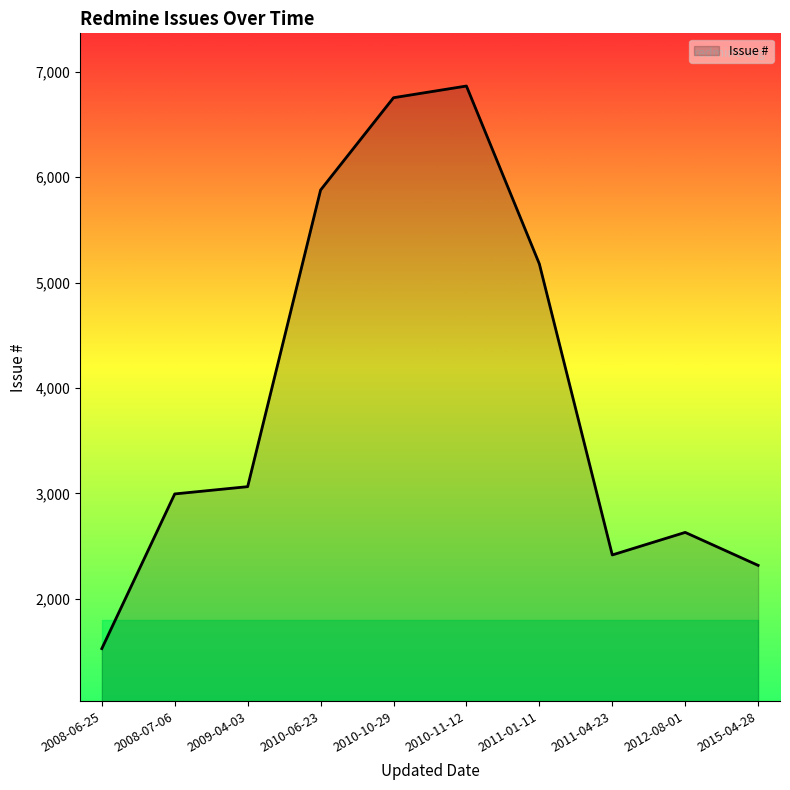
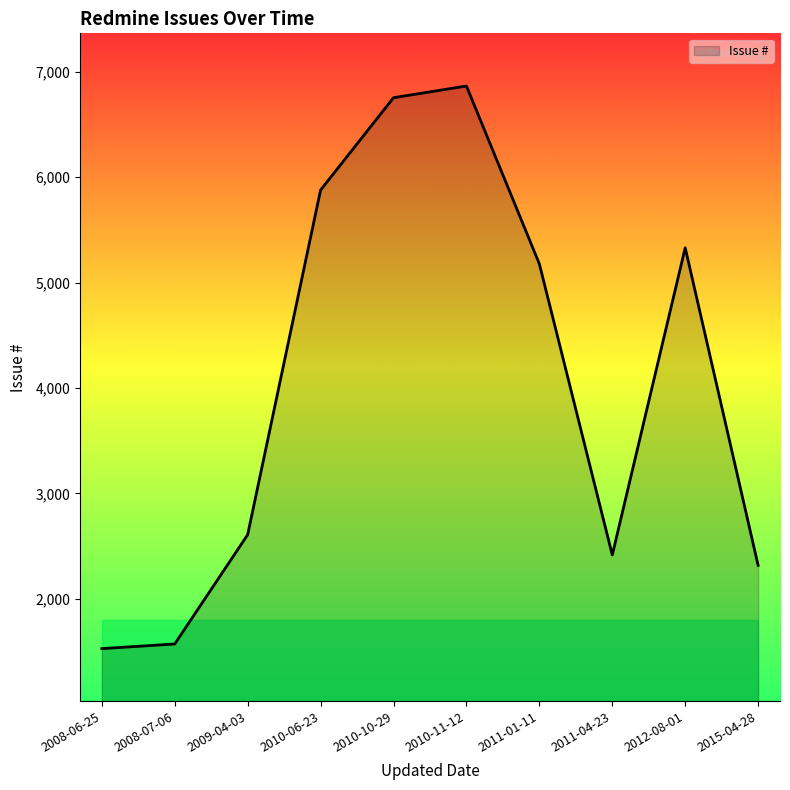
Issue #, 2008-07-06: 2,990 -> 1,570
Issue #, 2009-04-03: 3,060 -> 2,610
Issue #, 2012-08-01: 2,630 -> 5,330
